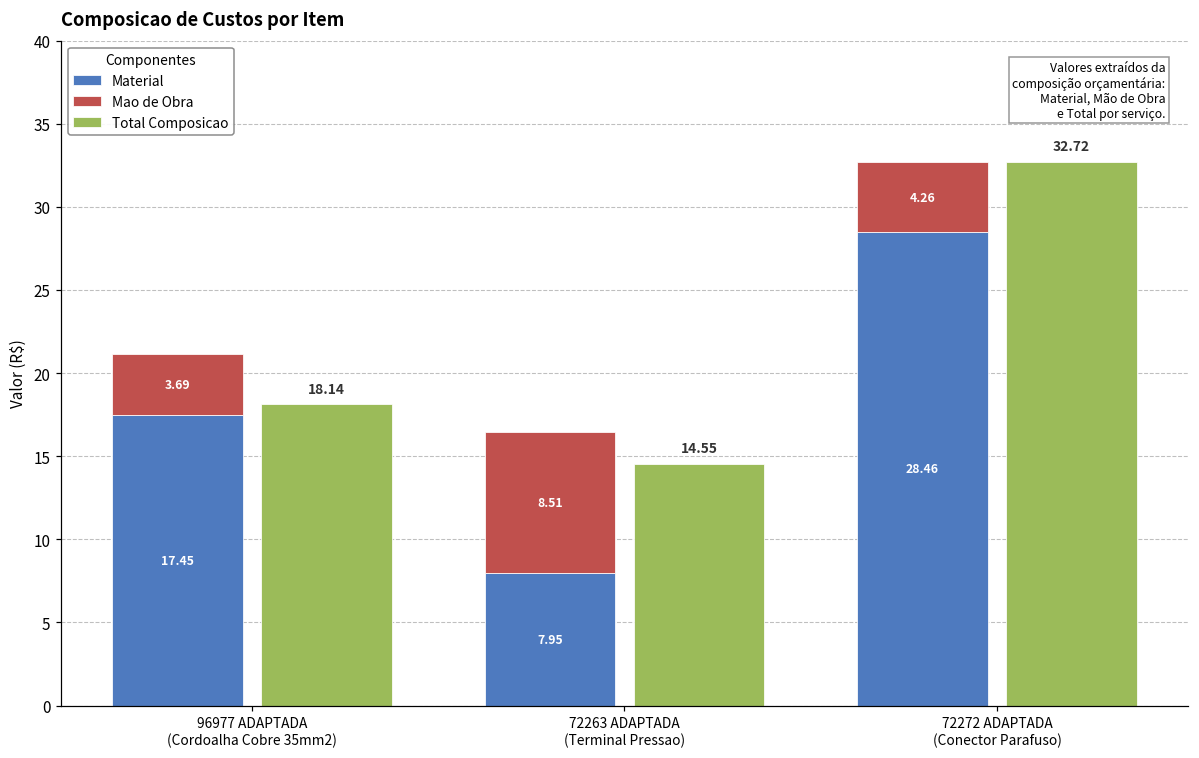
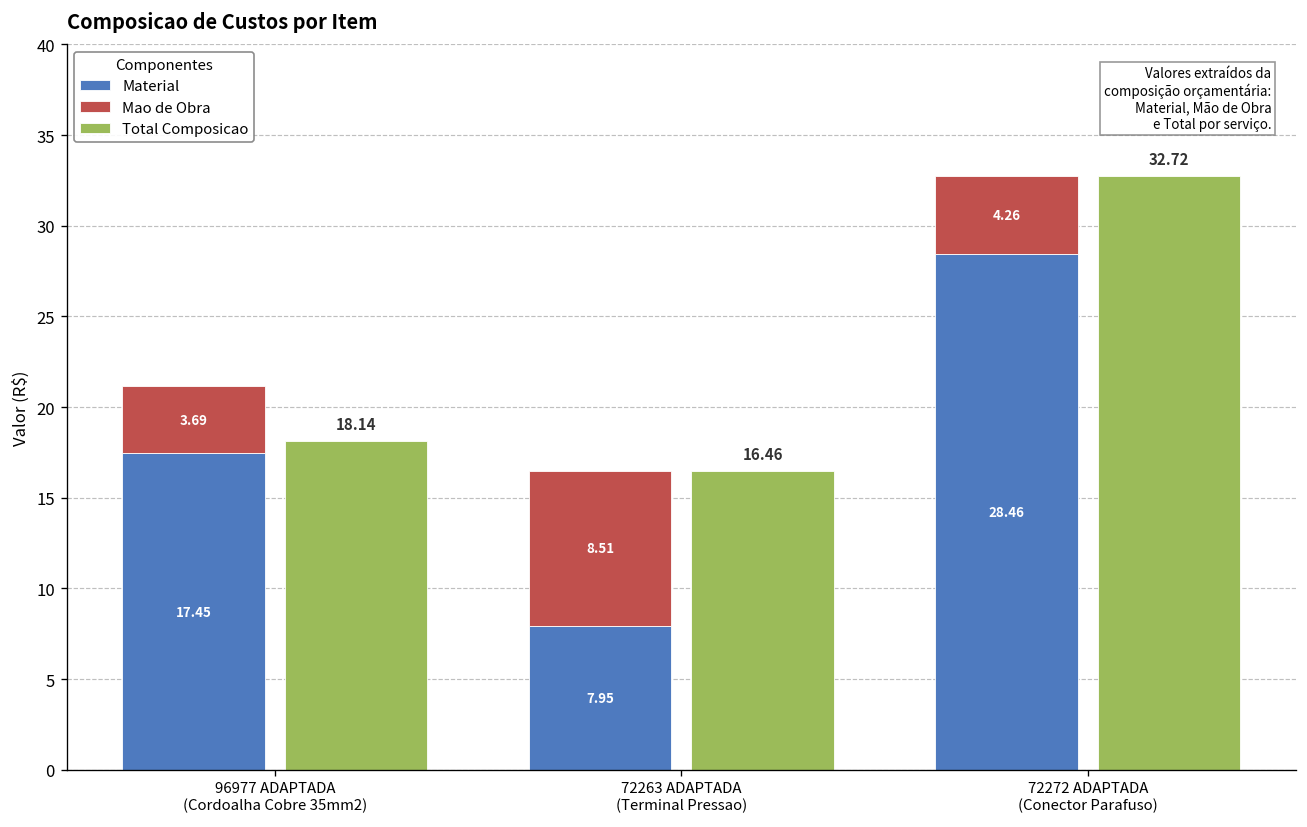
Total Composicao, 72263 ADAPTADA (Terminal Pressao): 14.55 -> 16.46
